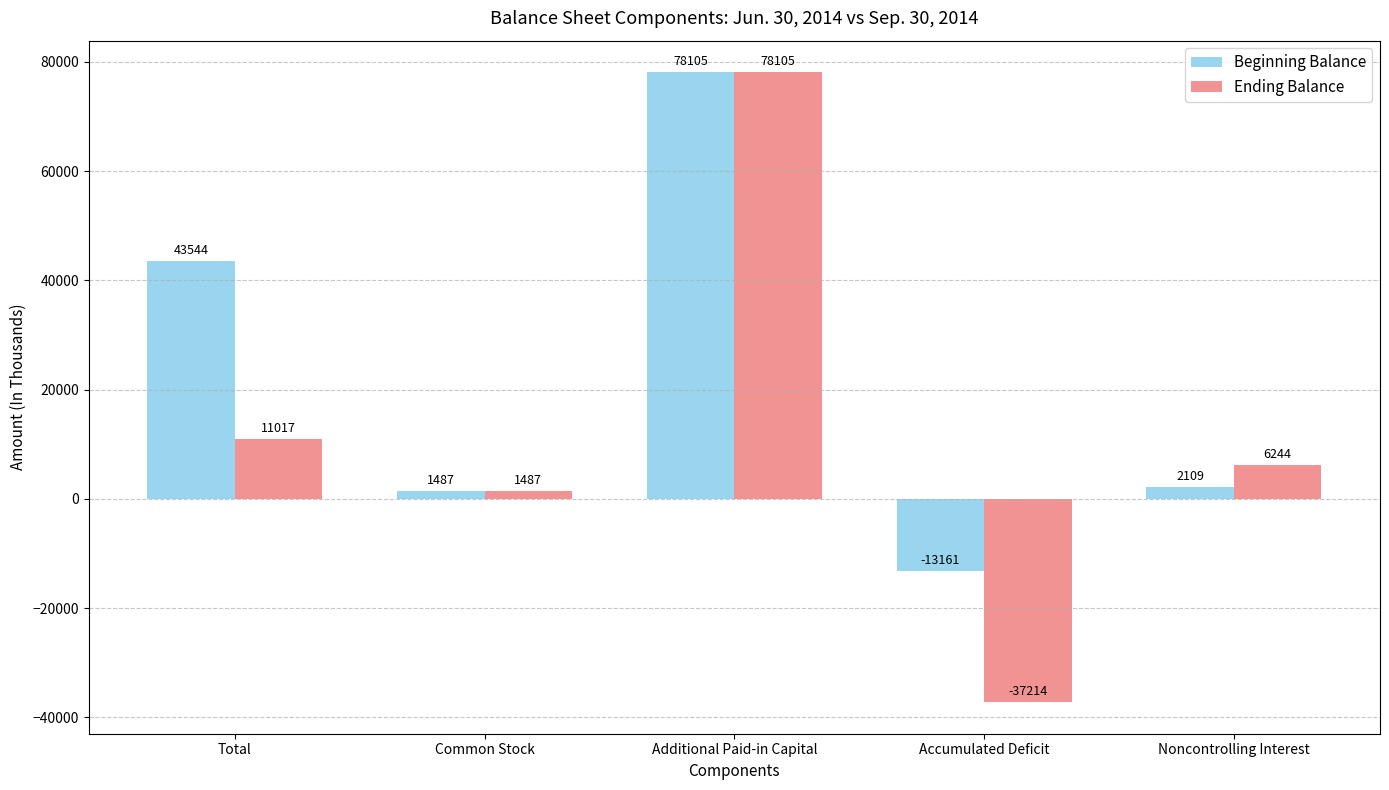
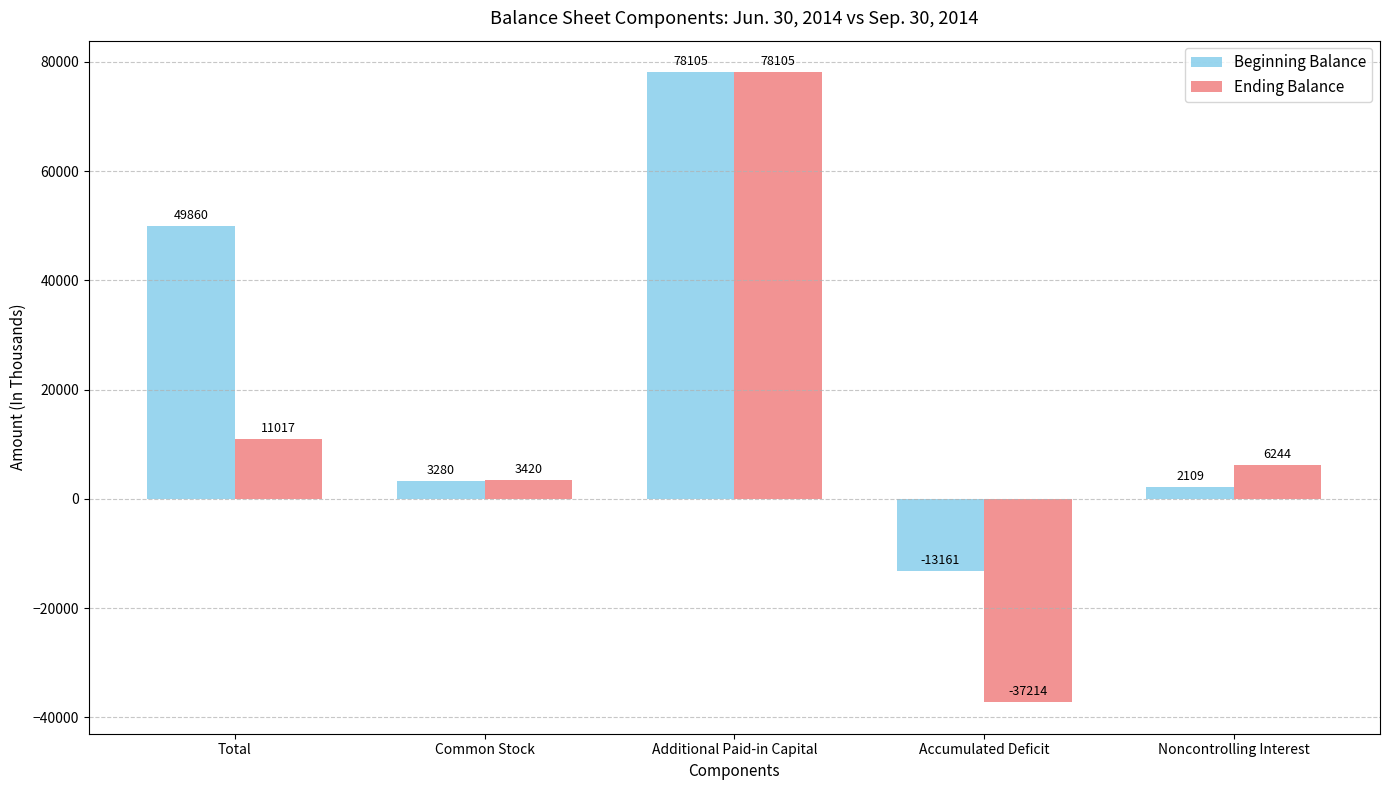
Beginning Balance, Total: 43544 -> 49860
Beginning Balance, Common Stock: 1487 -> 3280
Ending Balance, Common Stock: 1487 -> 3420
